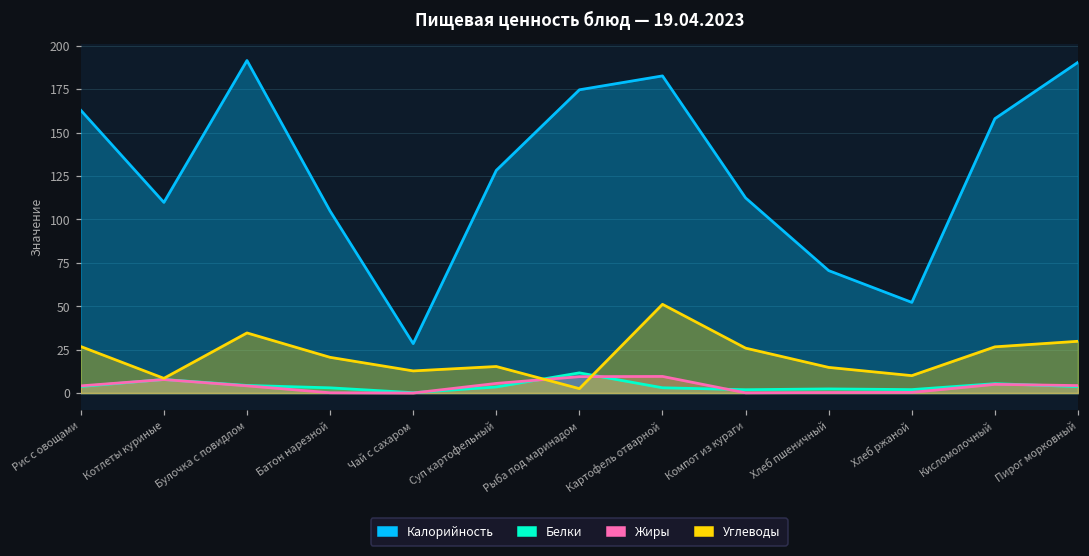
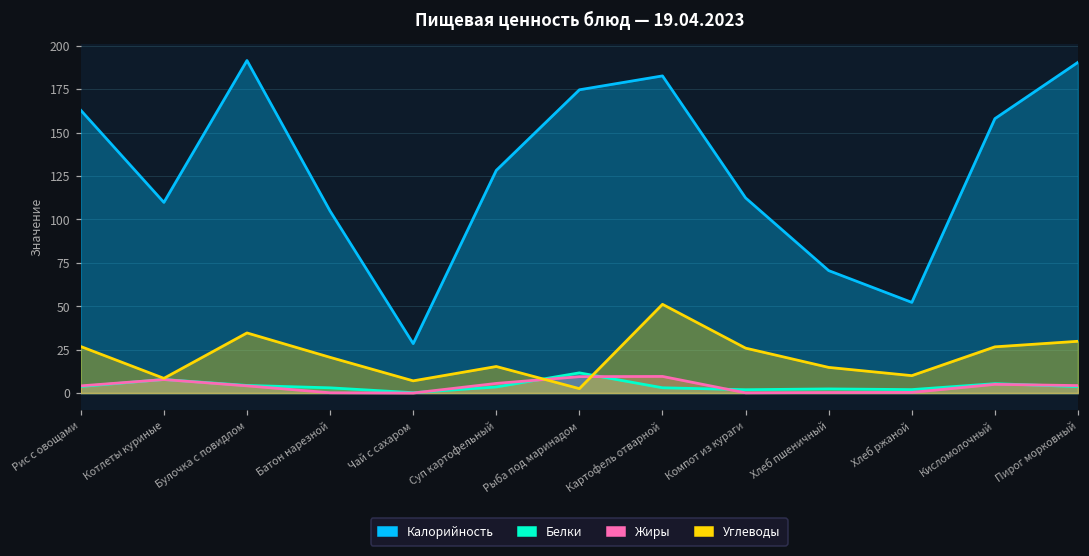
Углеводы, Чай с сахаром: 13 -> 7
